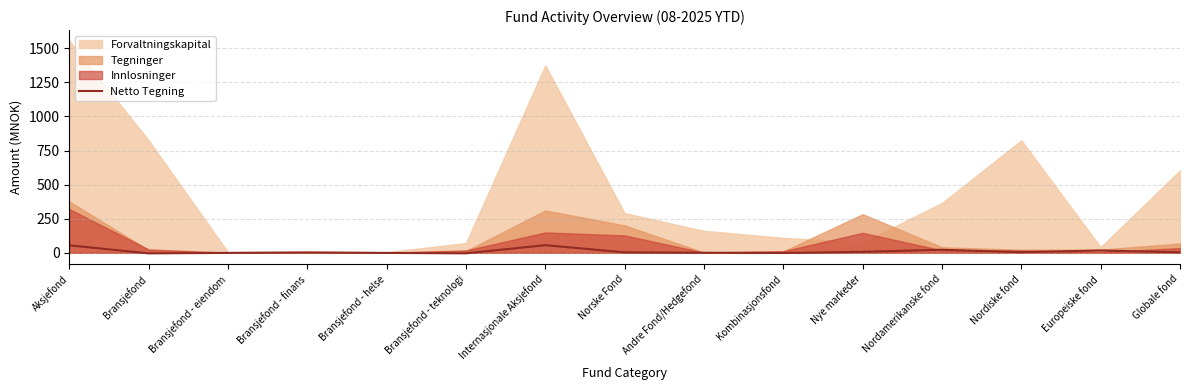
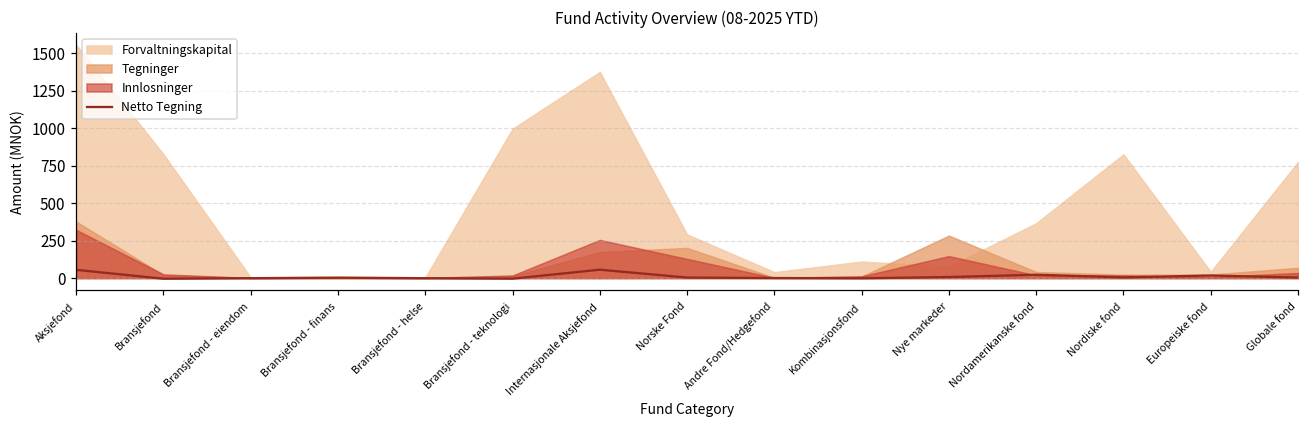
Forvaltningskapital, Bransjefond - teknologi: 70 -> 1000
Tegninger, Internasjonale Aksjefond: 310 -> 170
Innlosninger, Internasjonale Aksjefond: 150 -> 250
Forvaltningskapital, Andre Fond/Hedgefond: 160 -> 40
Forvaltningskapital, Globale fond: 600 -> 770
